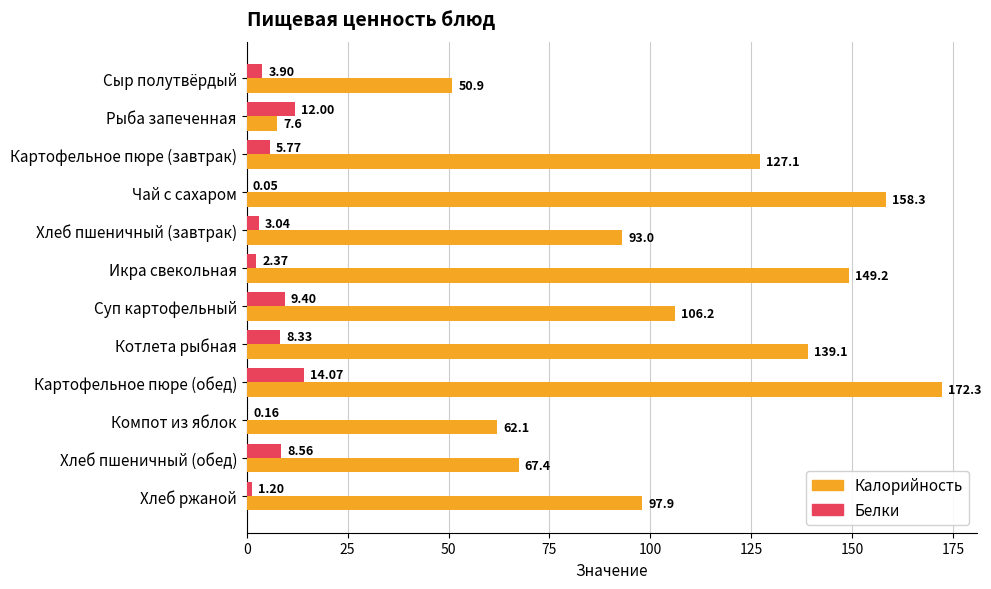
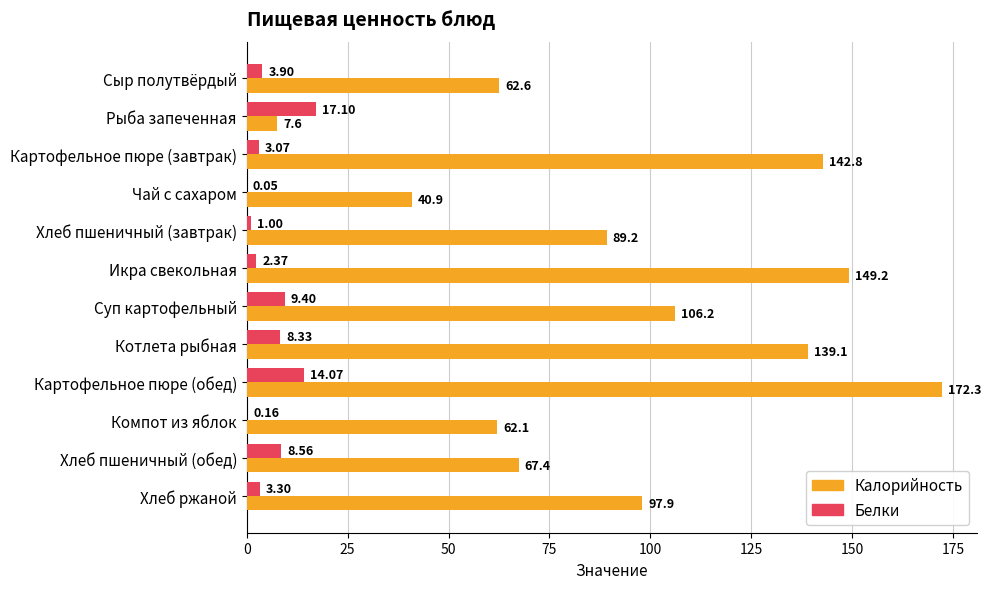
Калорийность, Сыр полутвёрдый: 50.9 -> 62.6
Белки, Рыба запеченная: 12.00 -> 17.10
Белки, Картофельное пюре (завтрак): 5.77 -> 3.07
Калорийность, Картофельное пюре (завтрак): 127.1 -> 142.8
Калорийность, Чай с сахаром: 158.3 -> 40.9
Белки, Хлеб пшеничный (завтрак): 3.04 -> 1.00
Калорийность, Хлеб пшеничный (завтрак): 93.0 -> 89.2
Белки, Хлеб ржаной: 1.20 -> 3.30
